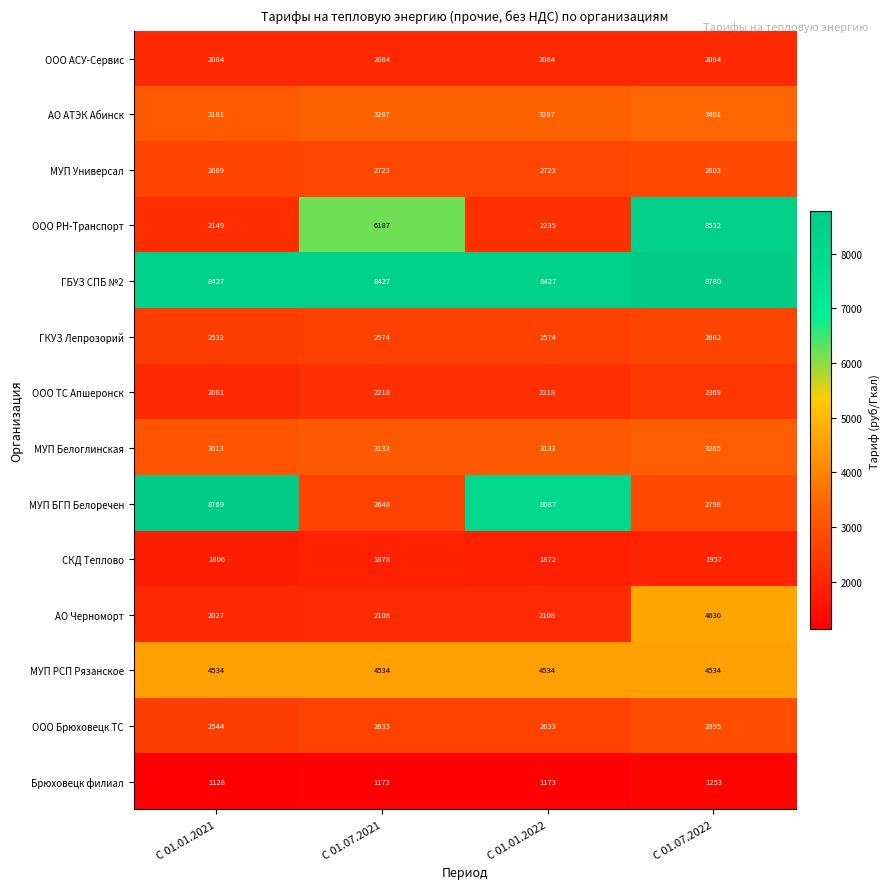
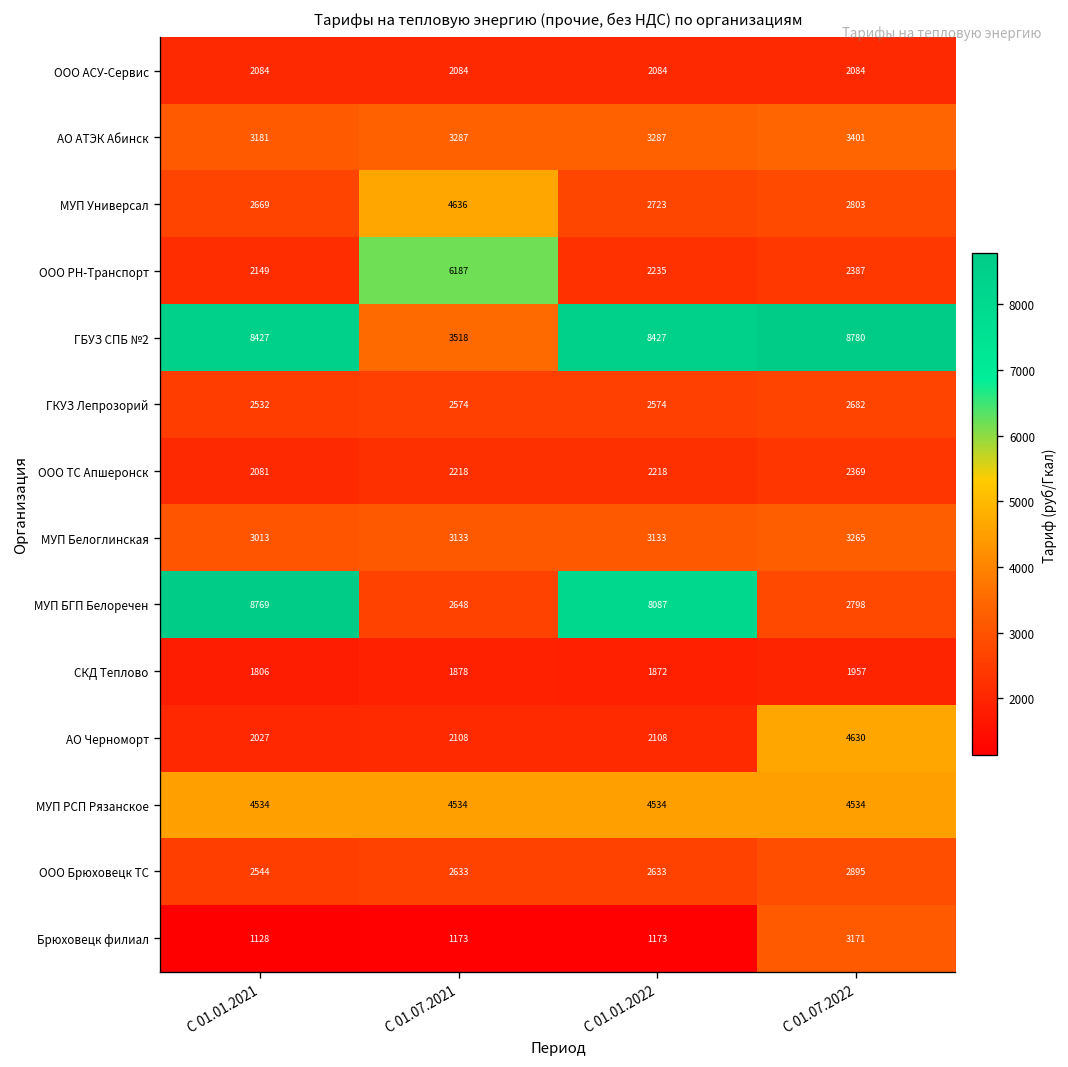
МУП Универсал, С 01.07.2021: 2723 -> 4636
ООО РН-Транспорт, С 01.07.2022: 8532 -> 2387
ГБУЗ СПБ №2, С 01.07.2021: 8427 -> 3518
Брюховецк филиал, С 01.07.2022: 1253 -> 3171
